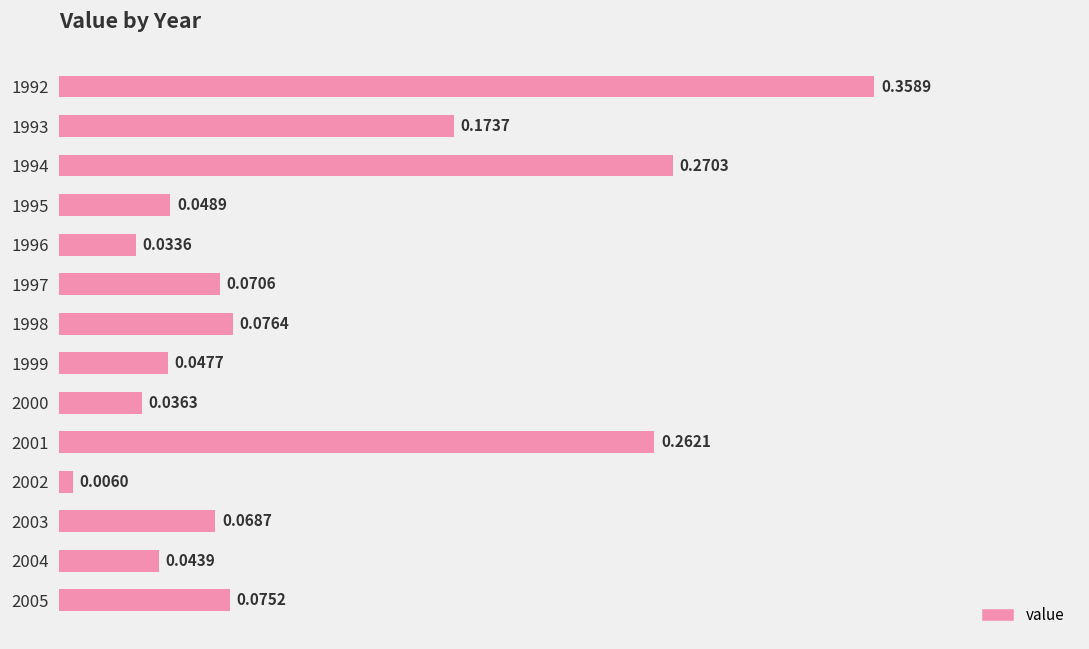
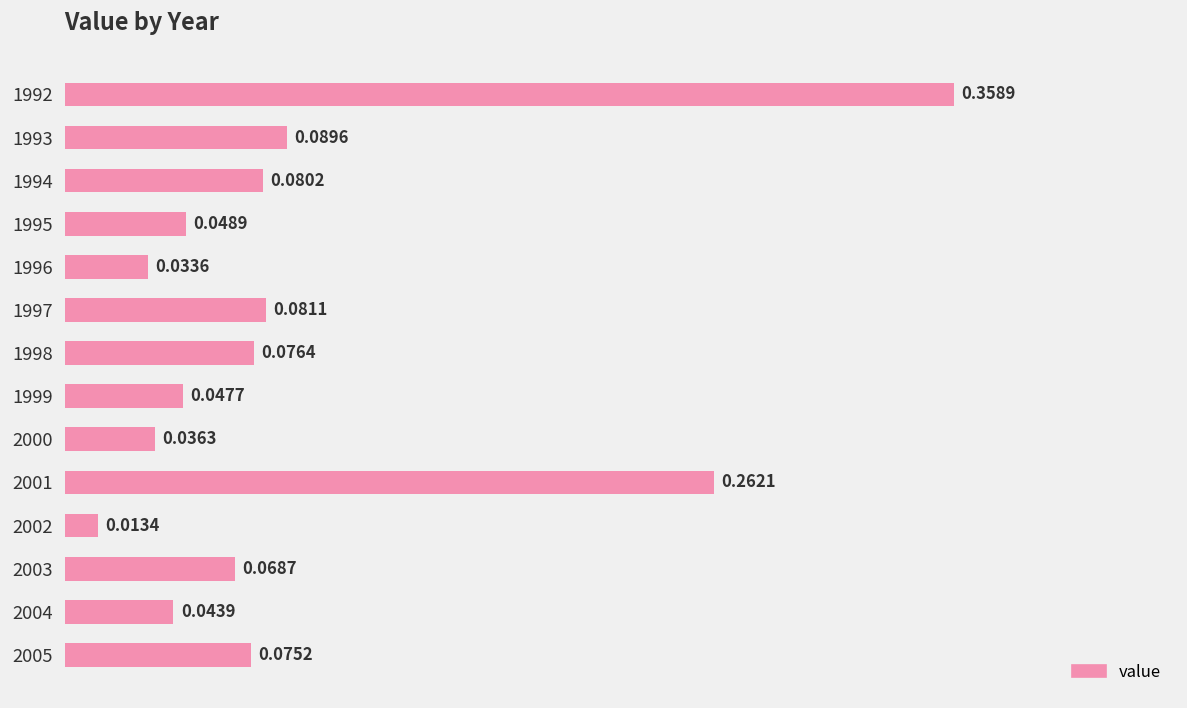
1993: 0.1737 -> 0.0896
1994: 0.2703 -> 0.0802
1997: 0.0706 -> 0.0811
2002: 0.0060 -> 0.0134
